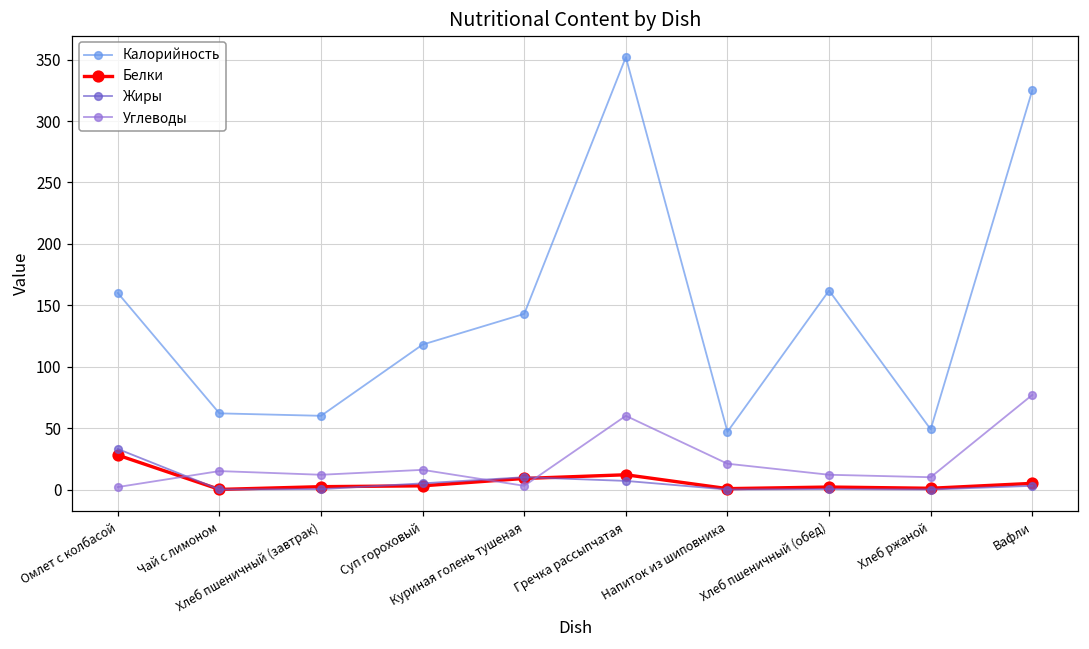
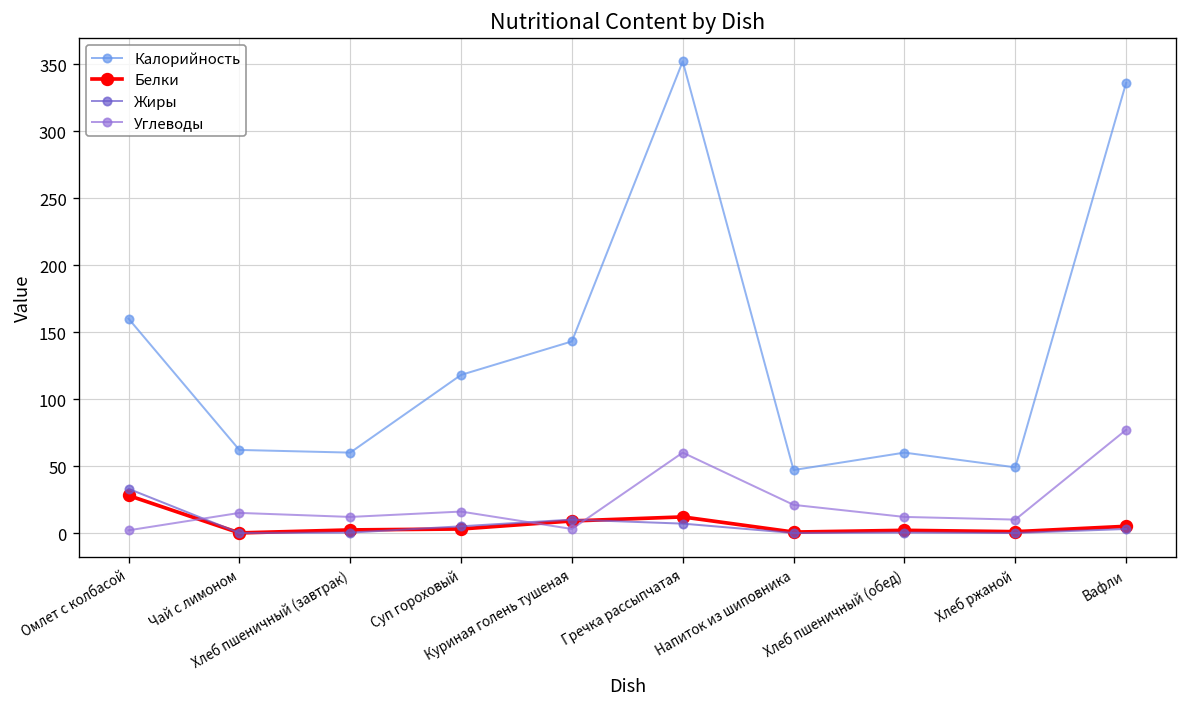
Калорийность, Хлеб пшеничный (обед): 162 -> 60
Калорийность, Вафли: 325 -> 336
